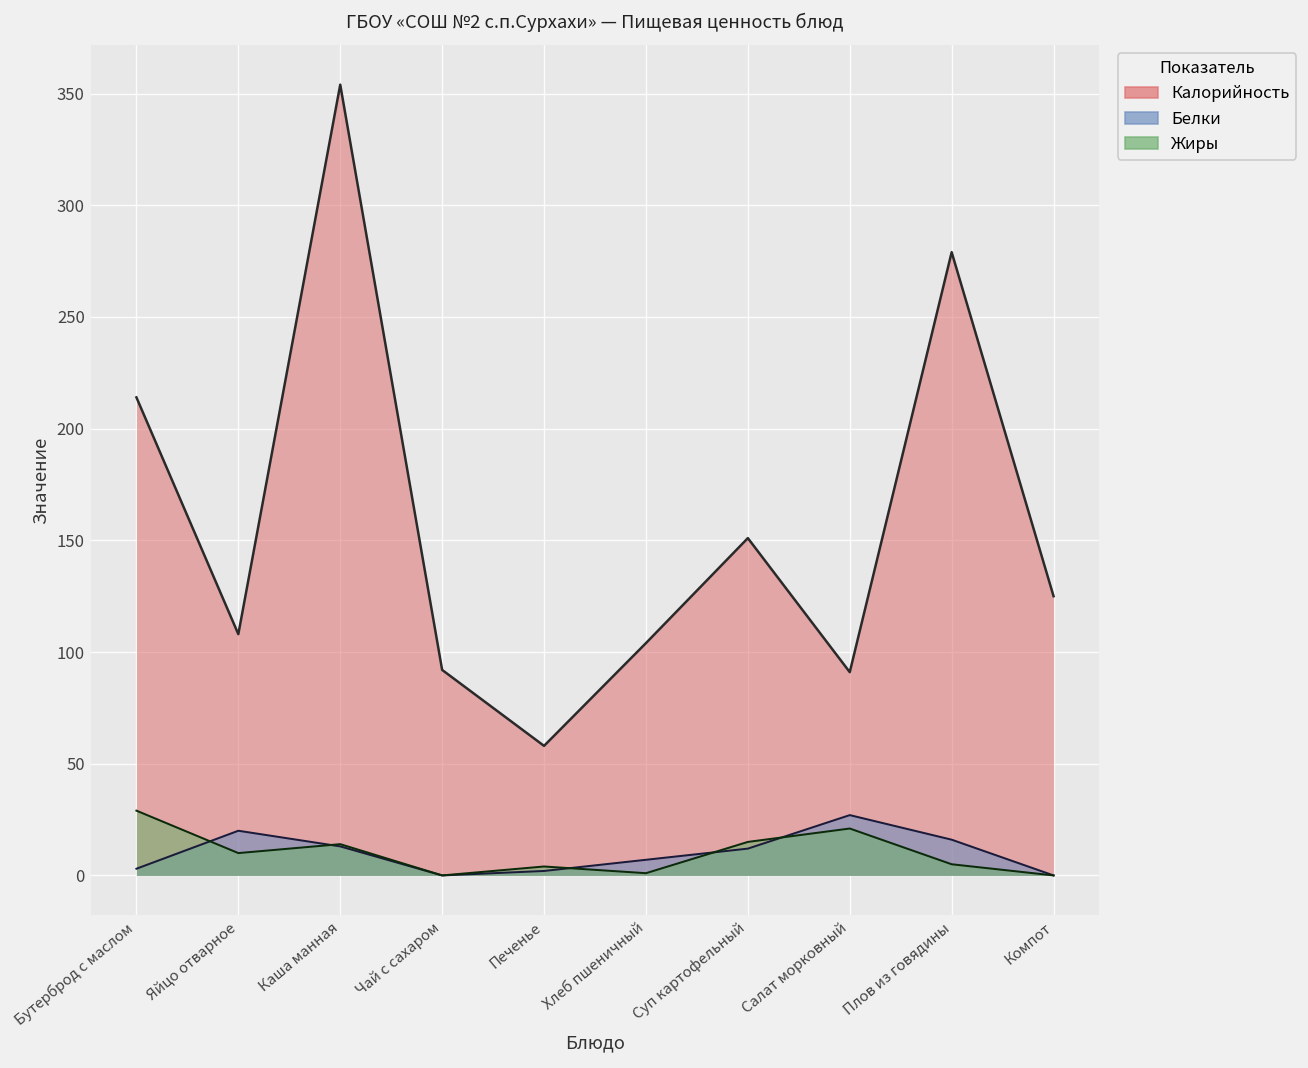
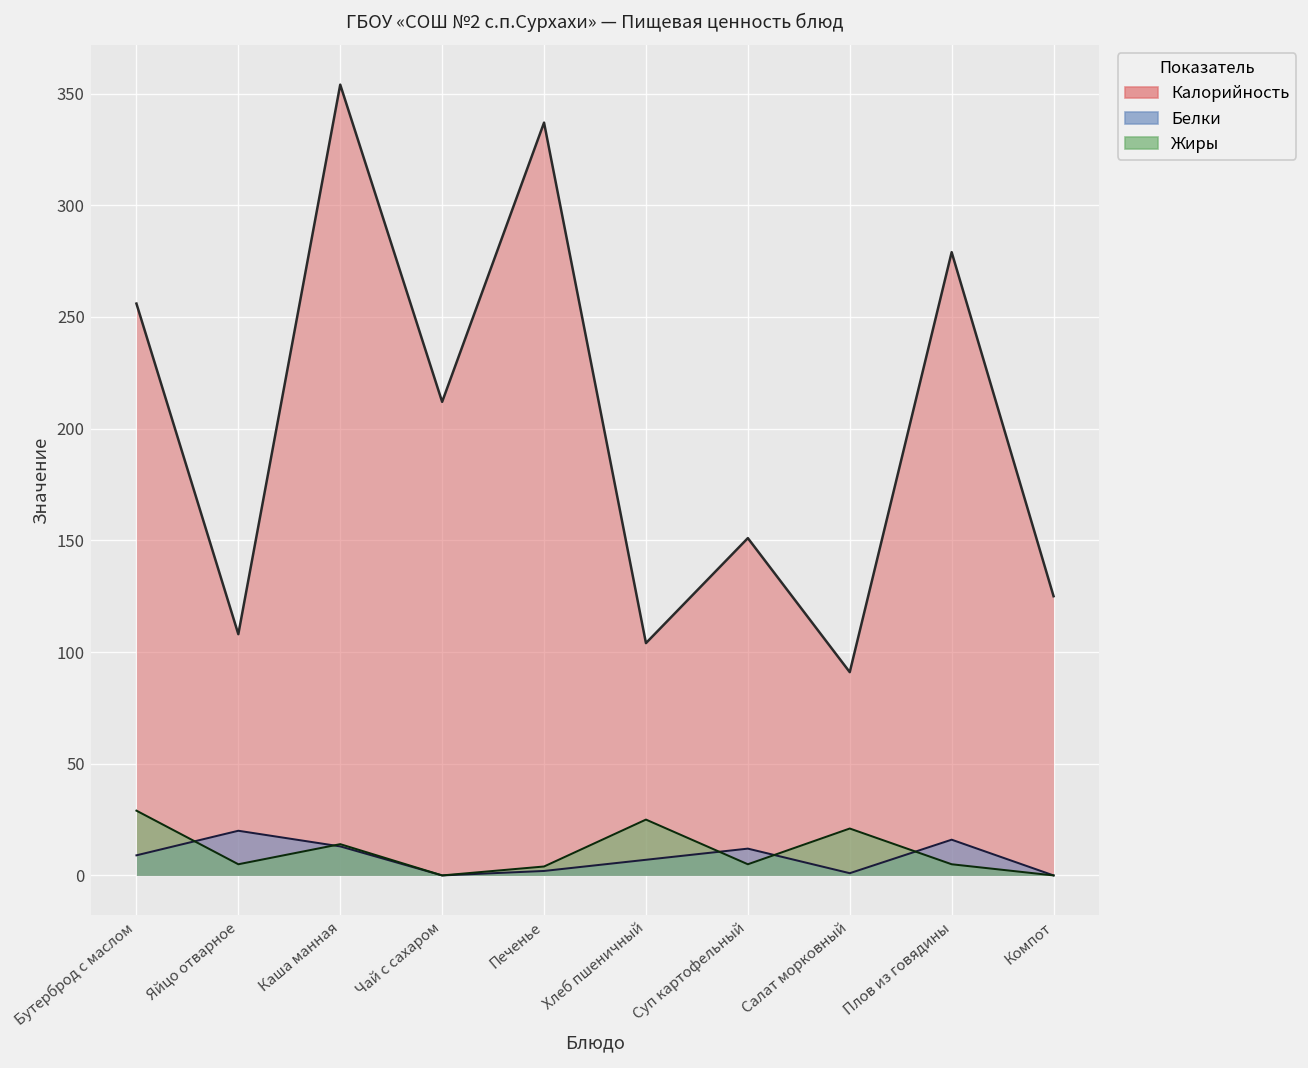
Калорийность, Бутерброд с маслом: 214 -> 256
Белки, Бутерброд с маслом: 3 -> 9
Жиры, Яйцо отварное: 10 -> 5
Калорийность, Чай с сахаром: 92 -> 212
Калорийность, Печенье: 58 -> 337
Жиры, Хлеб пшеничный: 1 -> 25
Жиры, Суп картофельный: 15 -> 5
Белки, Салат морковный: 27 -> 1
